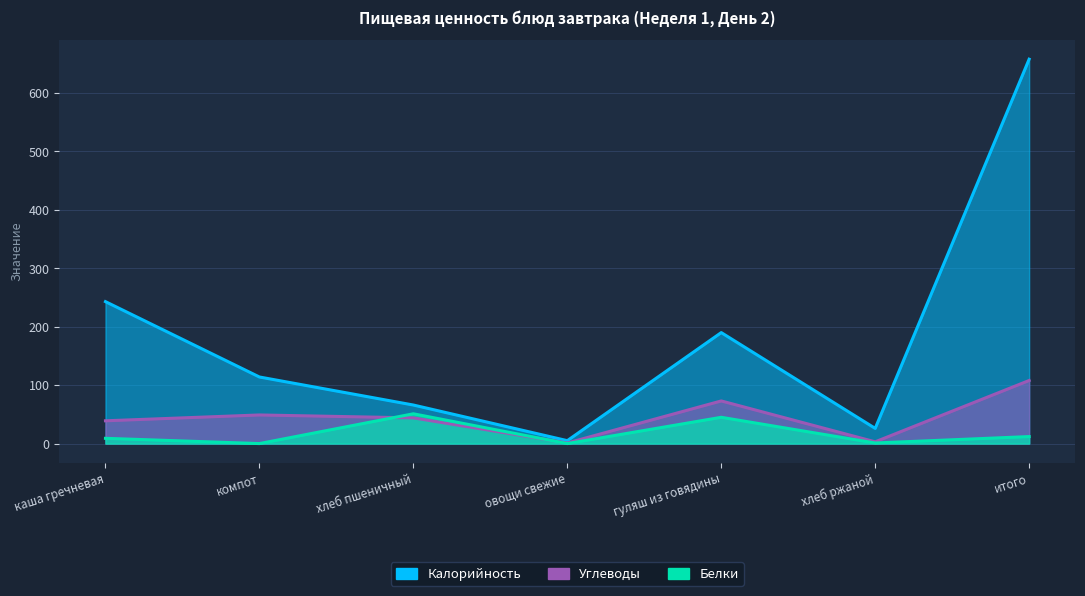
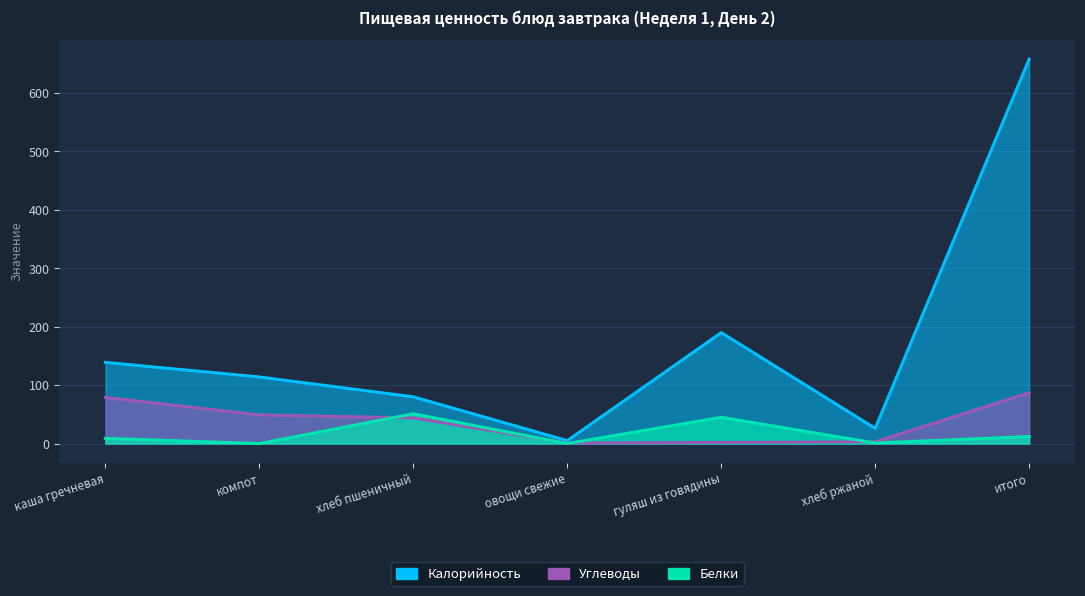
Калорийность, каша гречневая: 240 -> 140
Углеводы, каша гречневая: 40 -> 80
Калорийность, хлеб пшеничный: 70 -> 80
Углеводы, гуляш из говядины: 70 -> 0
Углеводы, итого: 110 -> 90
